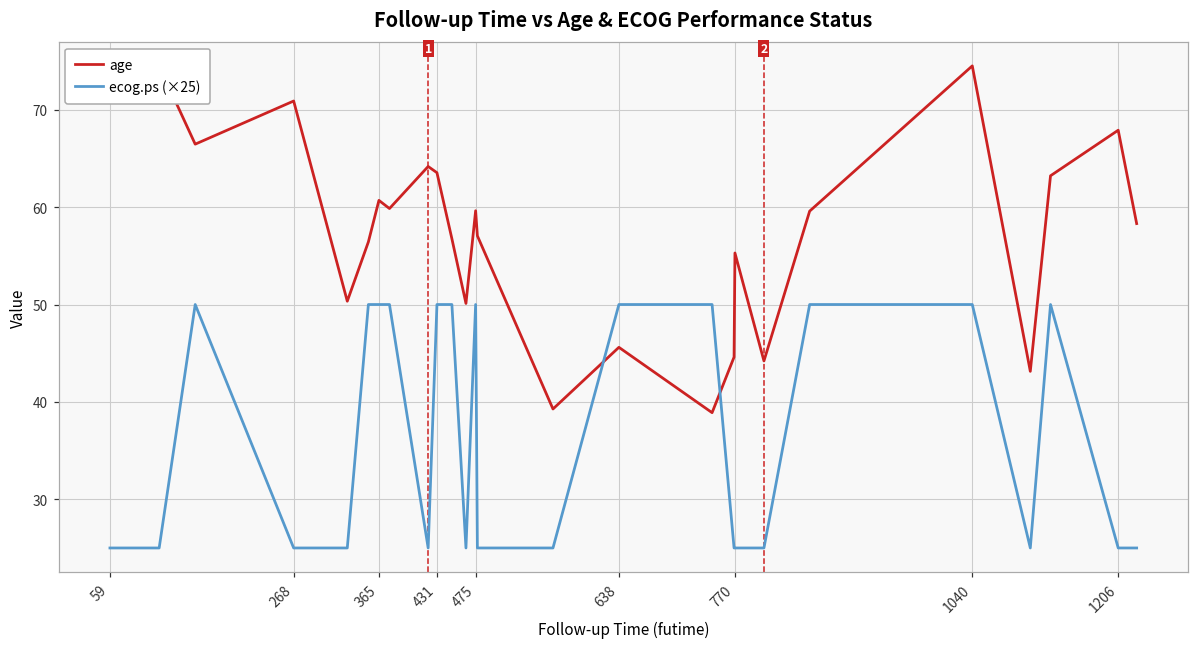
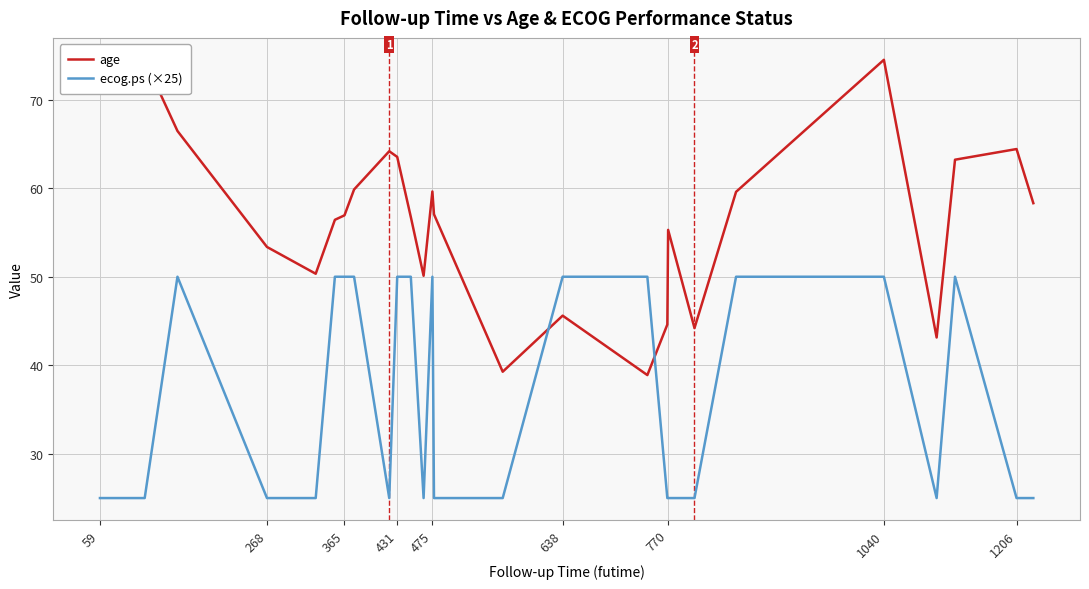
age, 268: 71 -> 53
age, 365: 61 -> 57
age, 1206: 68 -> 64
